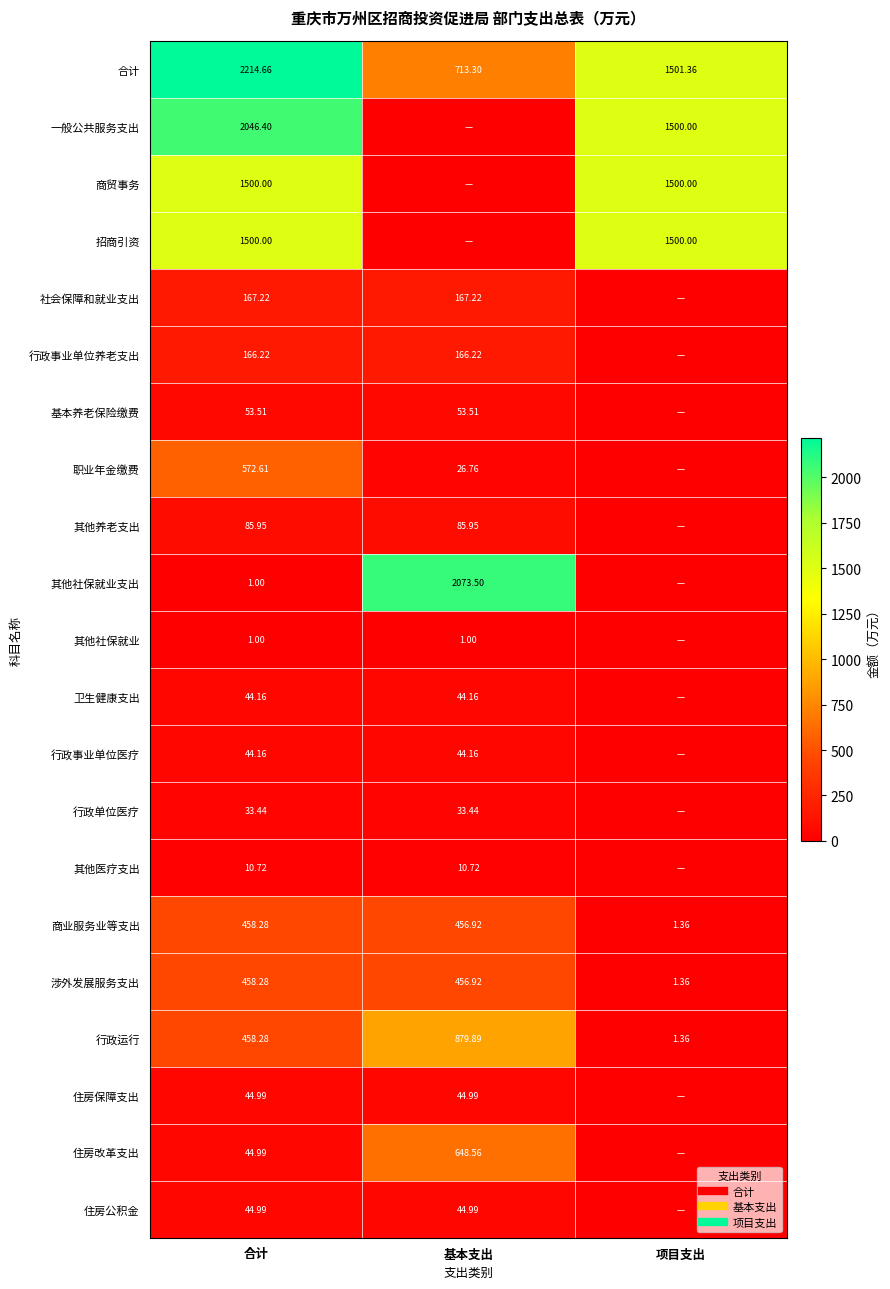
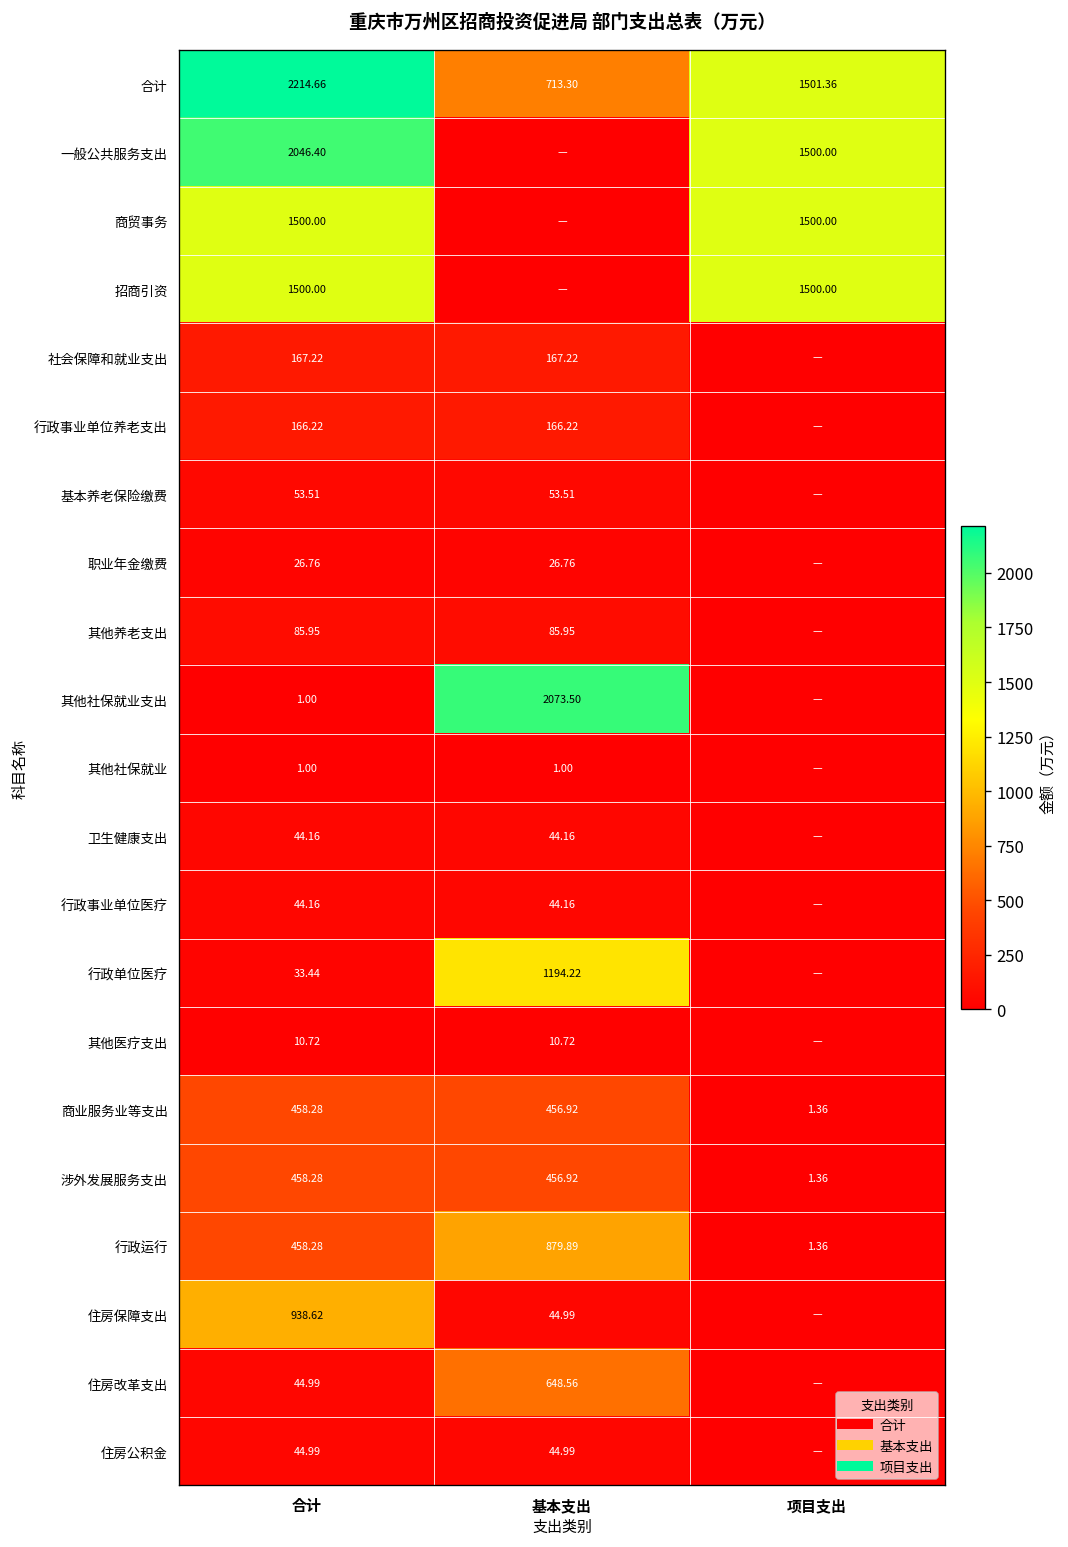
职业年金缴费, 合计: 572.61 -> 26.76
行政单位医疗, 基本支出: 33.44 -> 1194.22
住房保障支出, 合计: 44.99 -> 938.62
